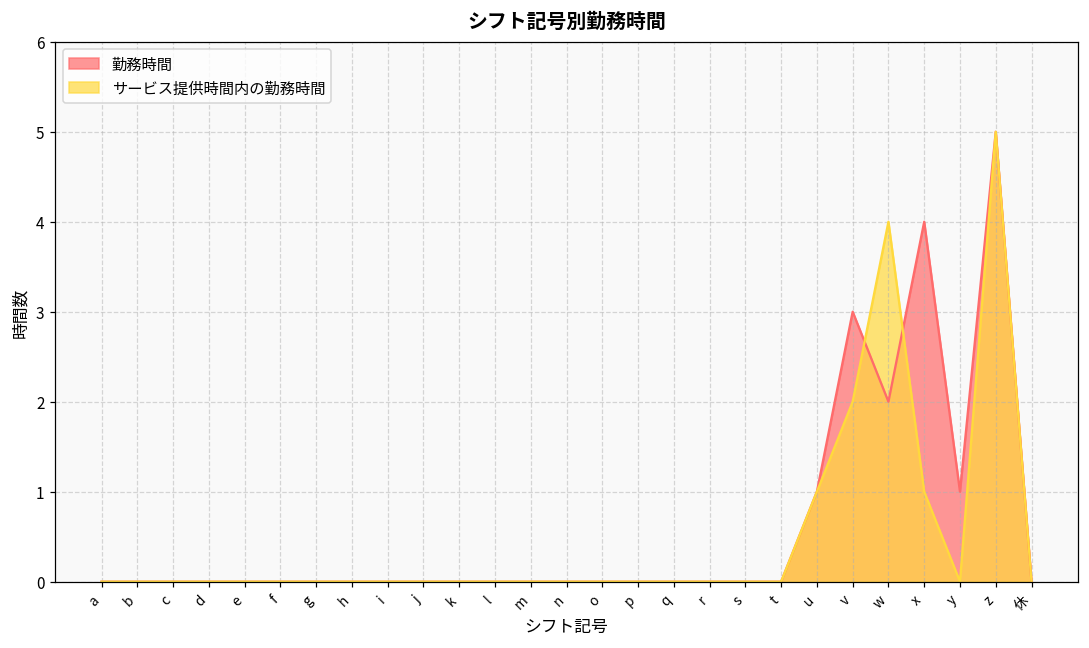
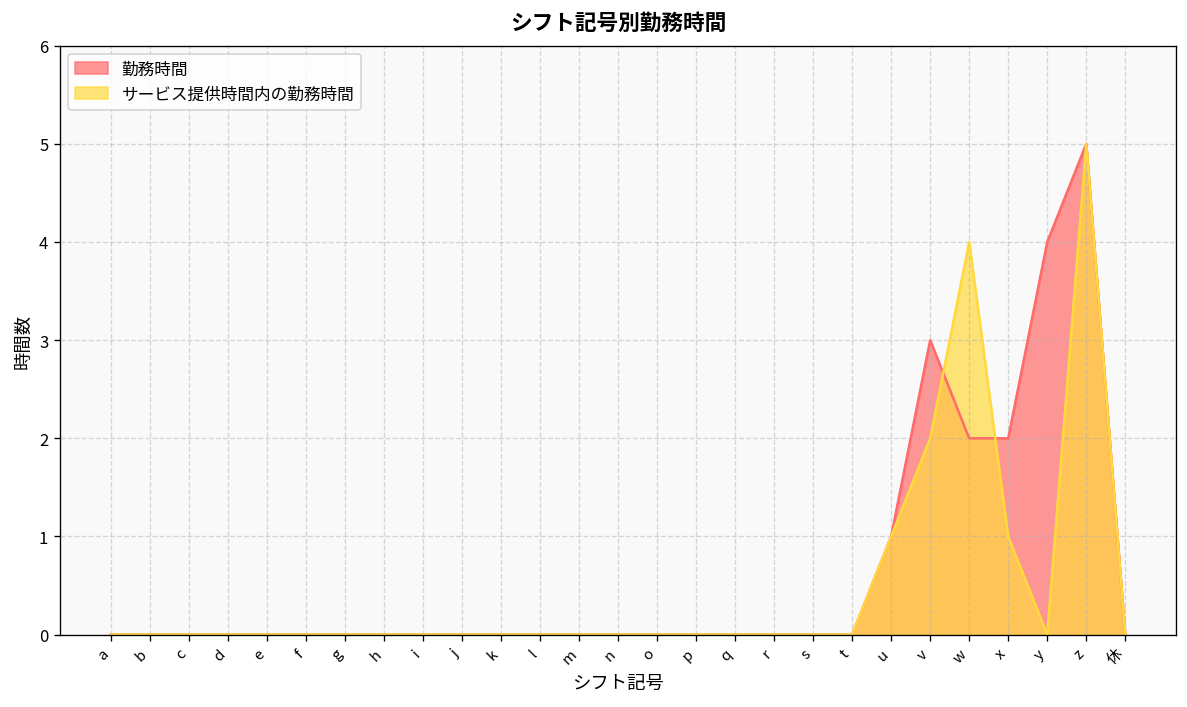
勤務時間, x: 4 -> 2
勤務時間, y: 1 -> 4
